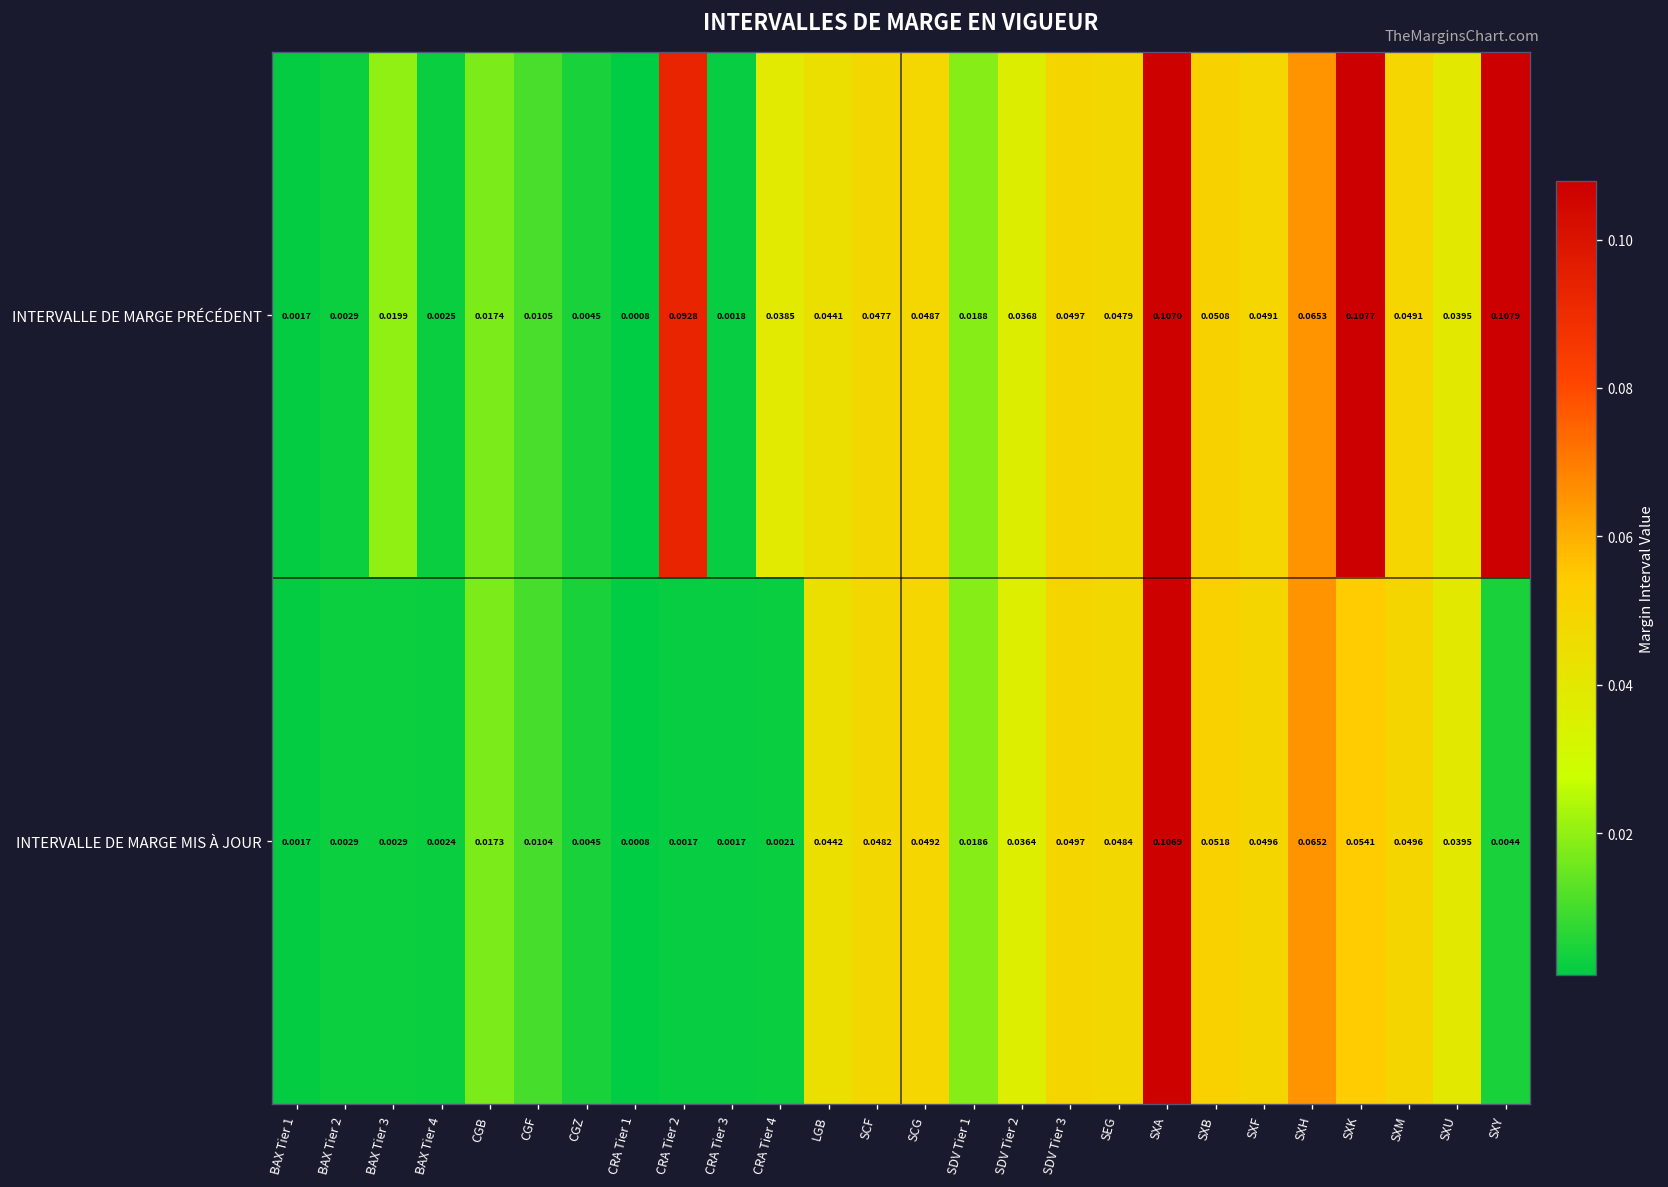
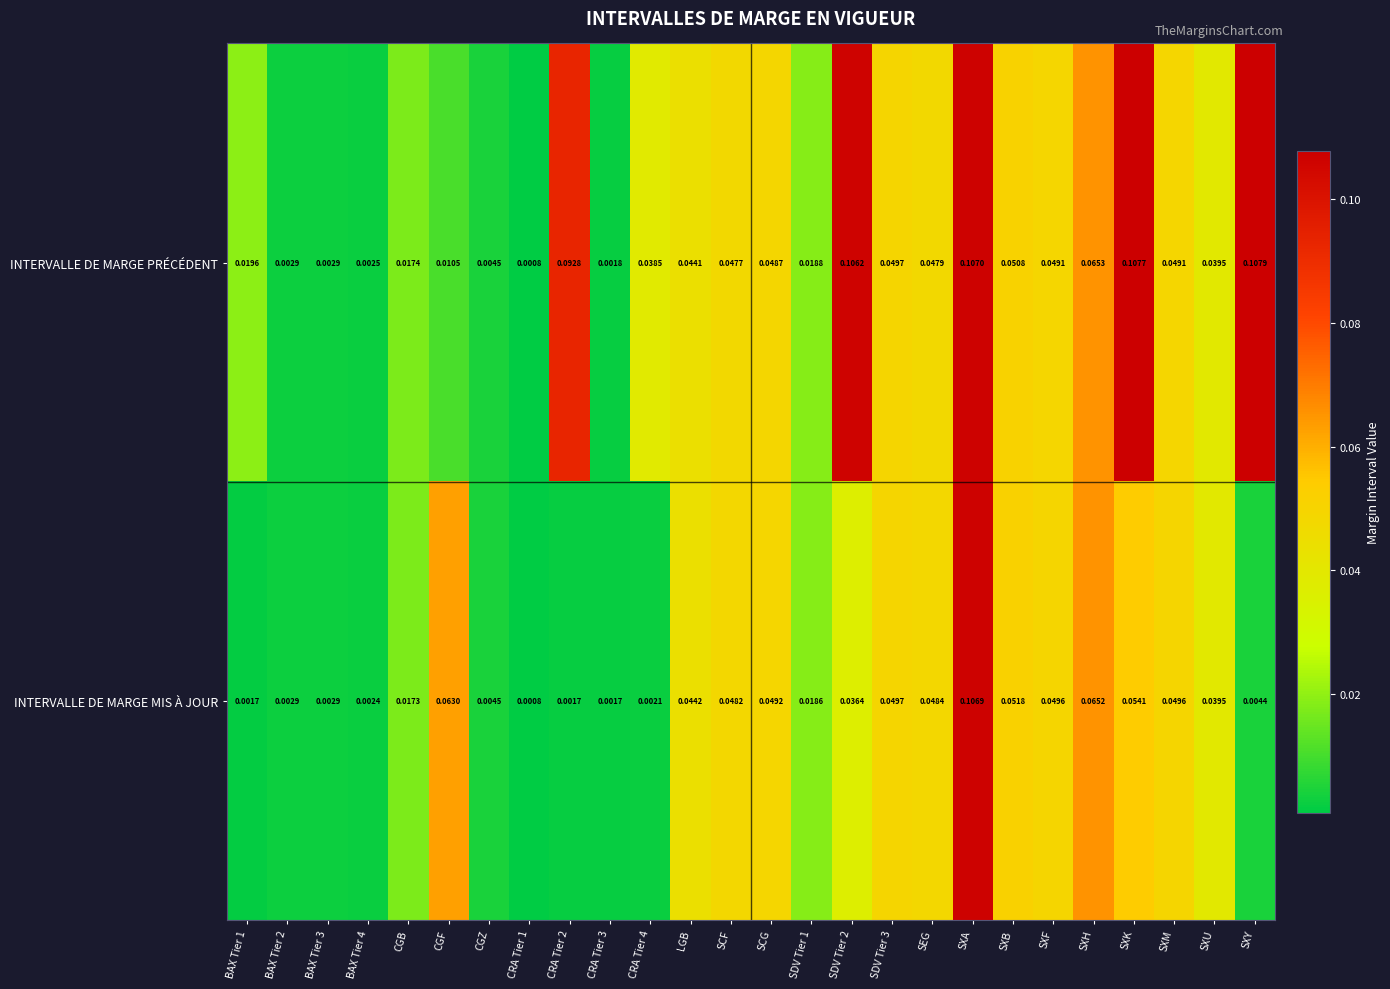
INTERVALLE DE MARGE PRÉCÉDENT, BAX Tier 1: 0.0017 -> 0.0196
INTERVALLE DE MARGE PRÉCÉDENT, BAX Tier 3: 0.0199 -> 0.0029
INTERVALLE DE MARGE PRÉCÉDENT, SDV Tier 2: 0.0368 -> 0.1062
INTERVALLE DE MARGE MIS À JOUR, CGF: 0.0104 -> 0.0630
